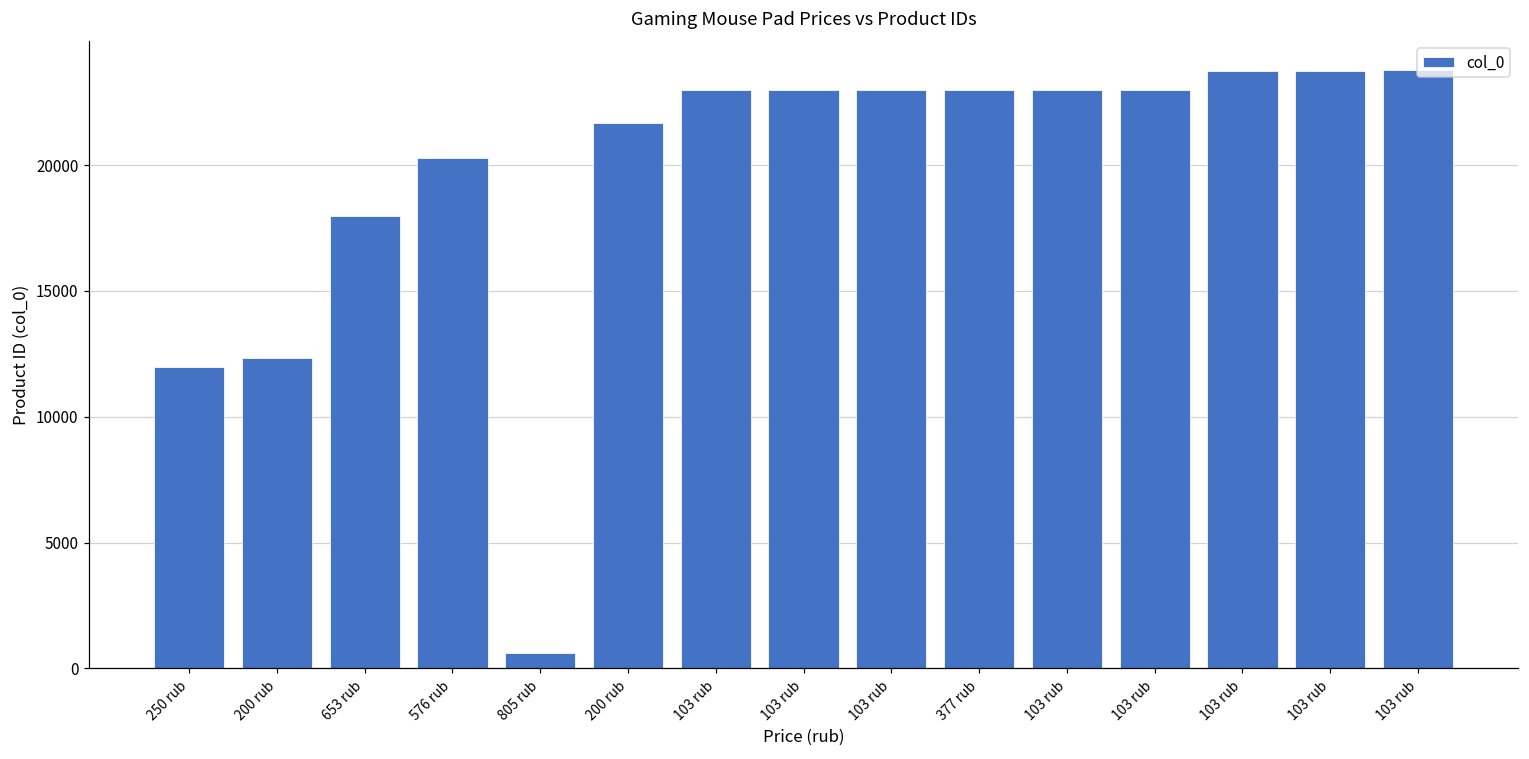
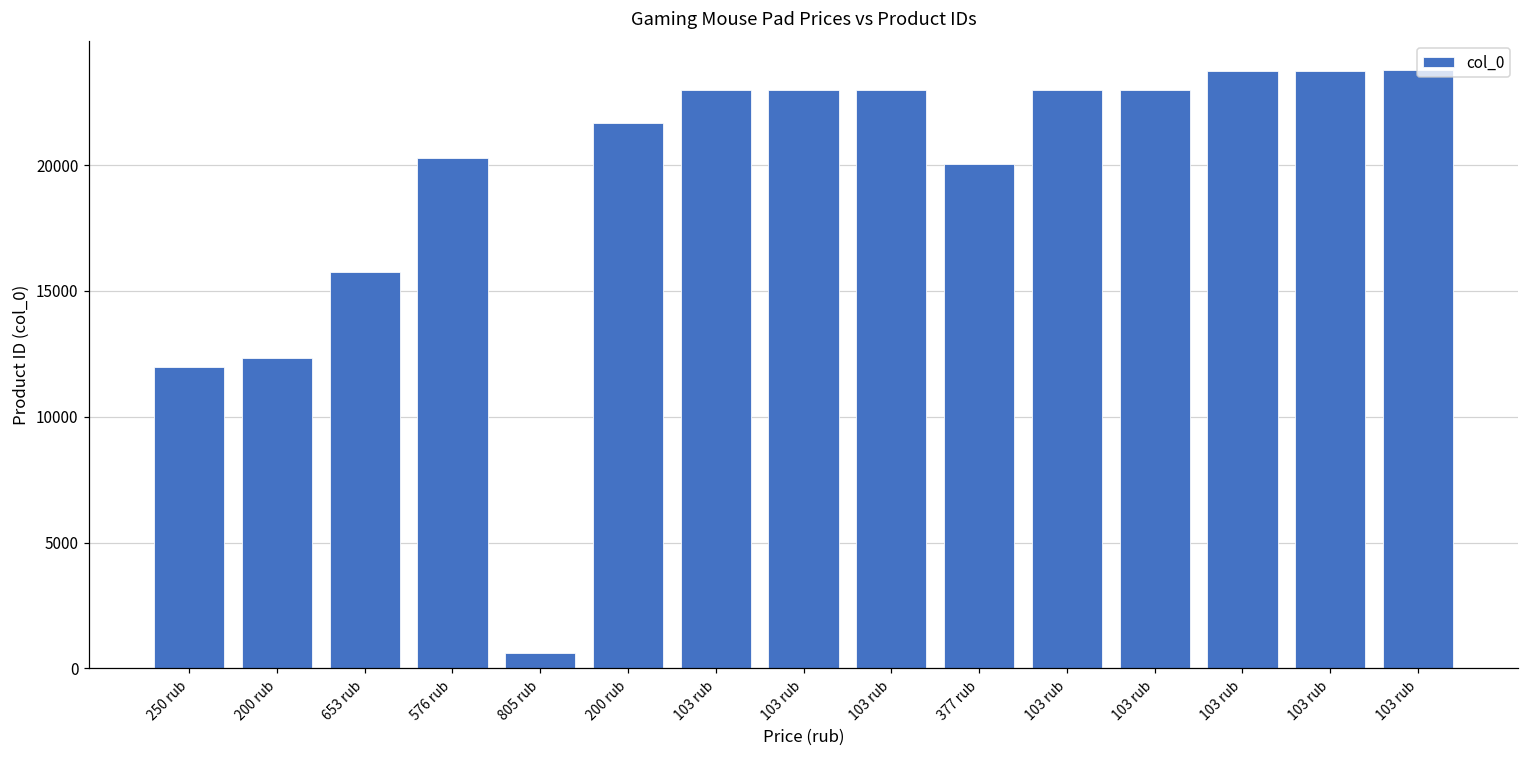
653 rub: 18000 -> 15700
377 rub: 23000 -> 20000
